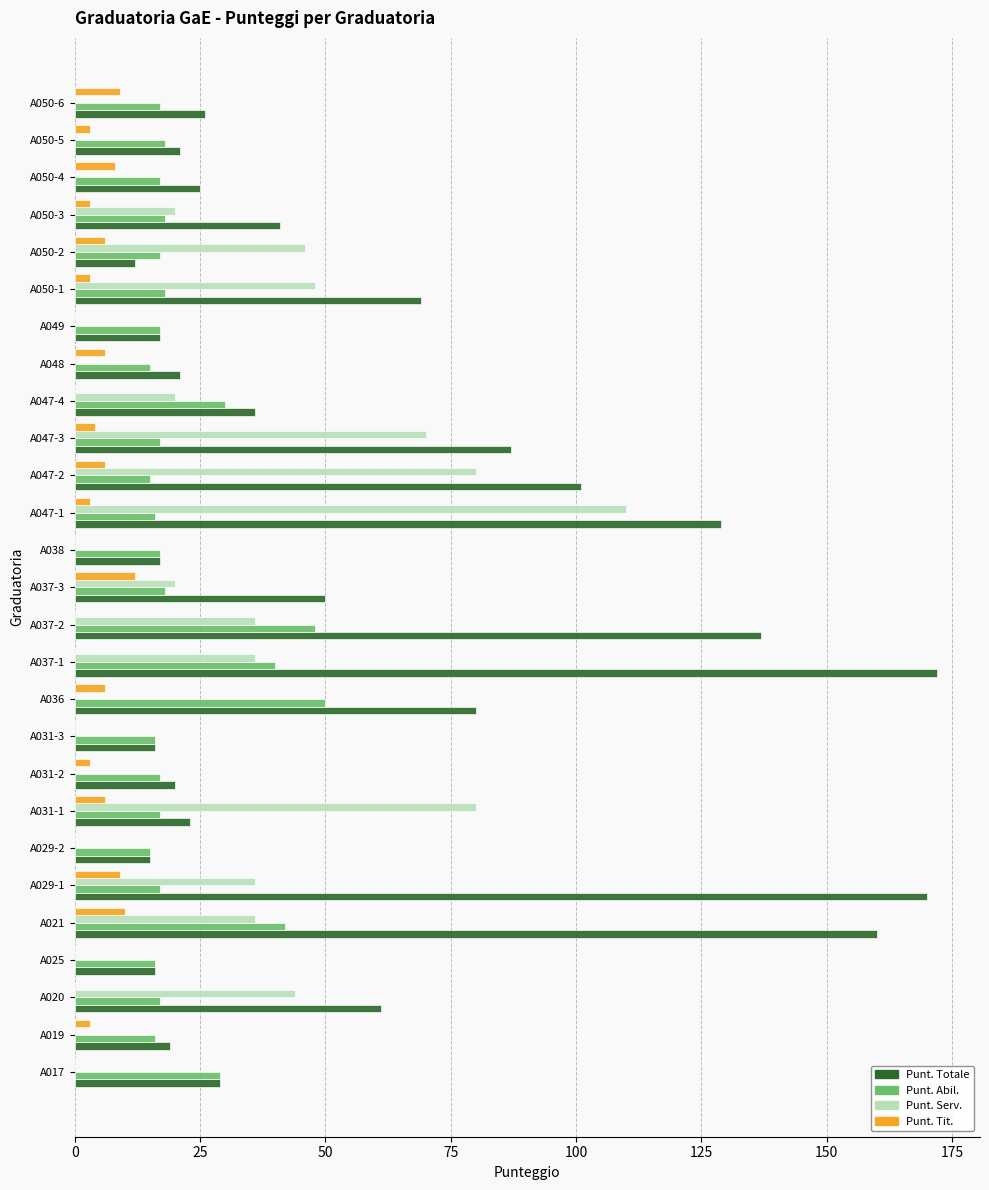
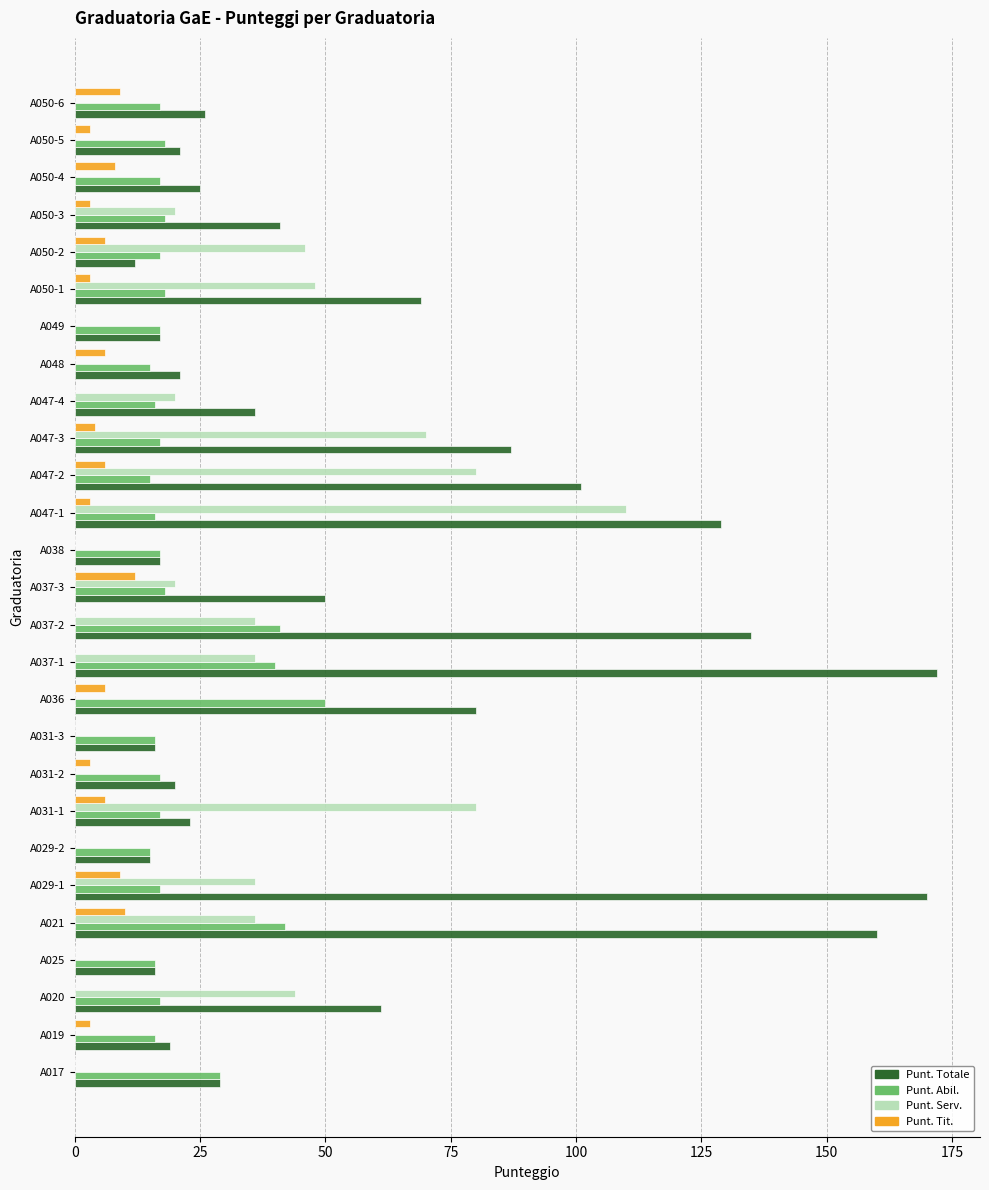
Punt. Abil., A047-4: 30 -> 16
Punt. Abil., A037-2: 48 -> 41
Punt. Totale, A037-2: 137 -> 135
